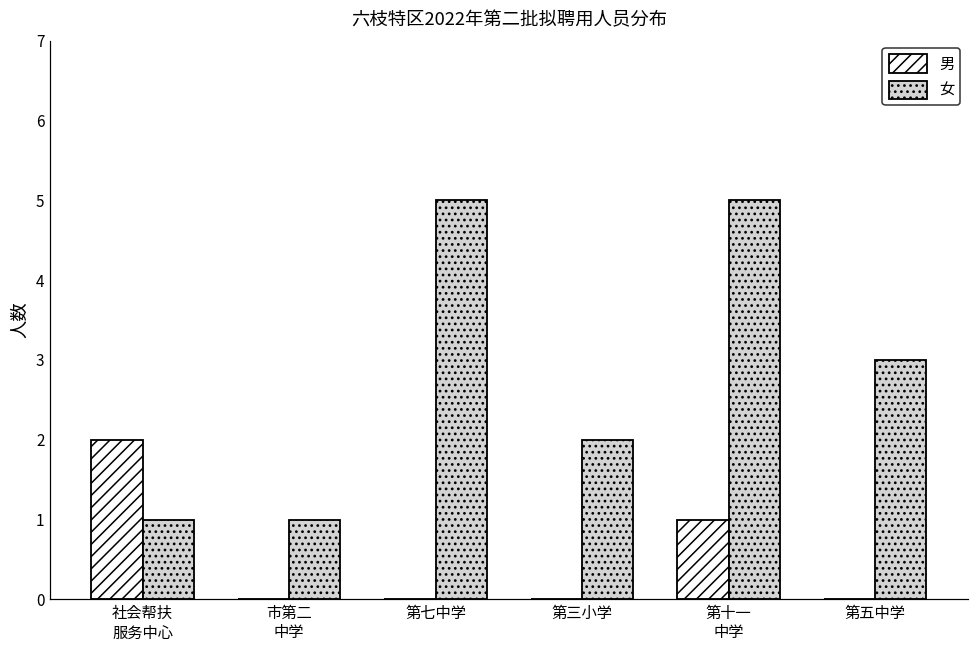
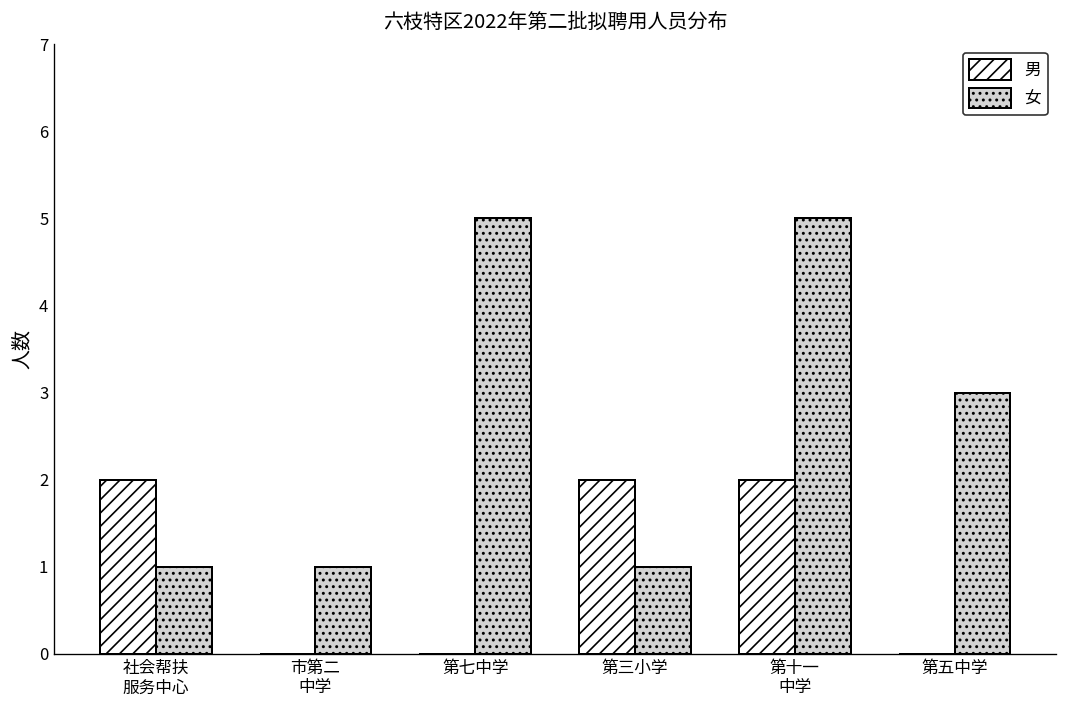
男, 第三小学: 0 -> 2
女, 第三小学: 2 -> 1
男, 第十一 中学: 1 -> 2
